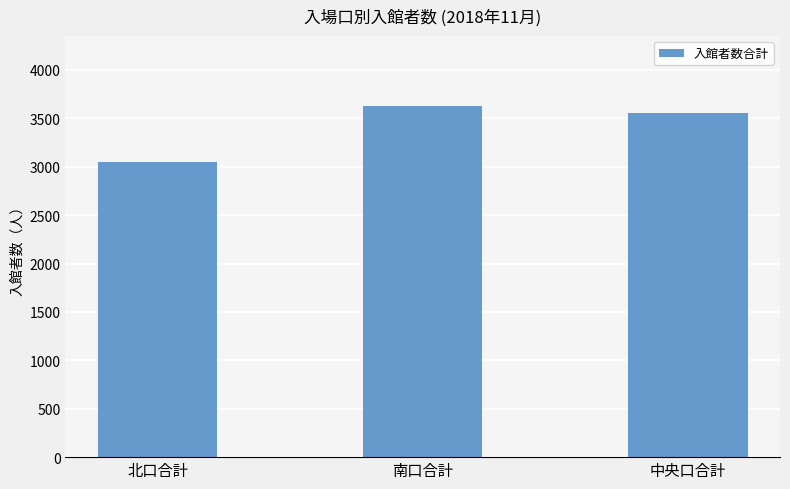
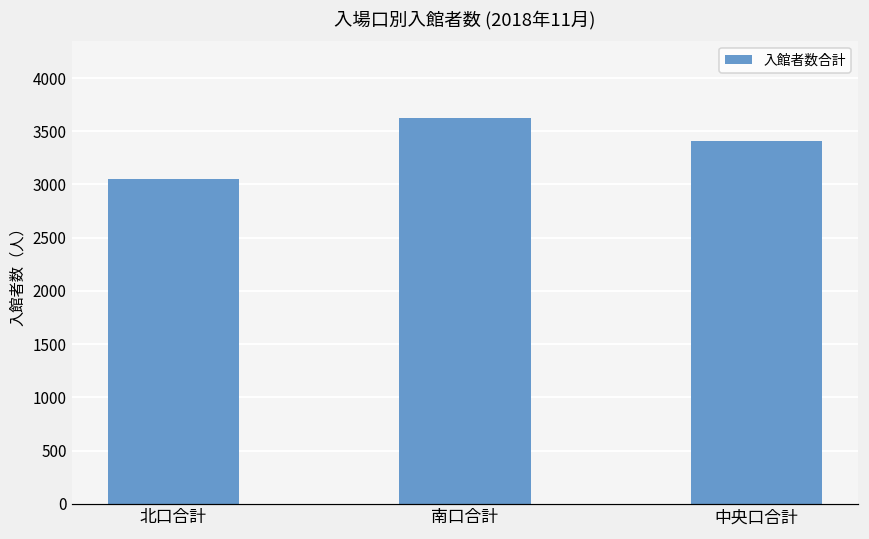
中央口合計: 3600 -> 3400
